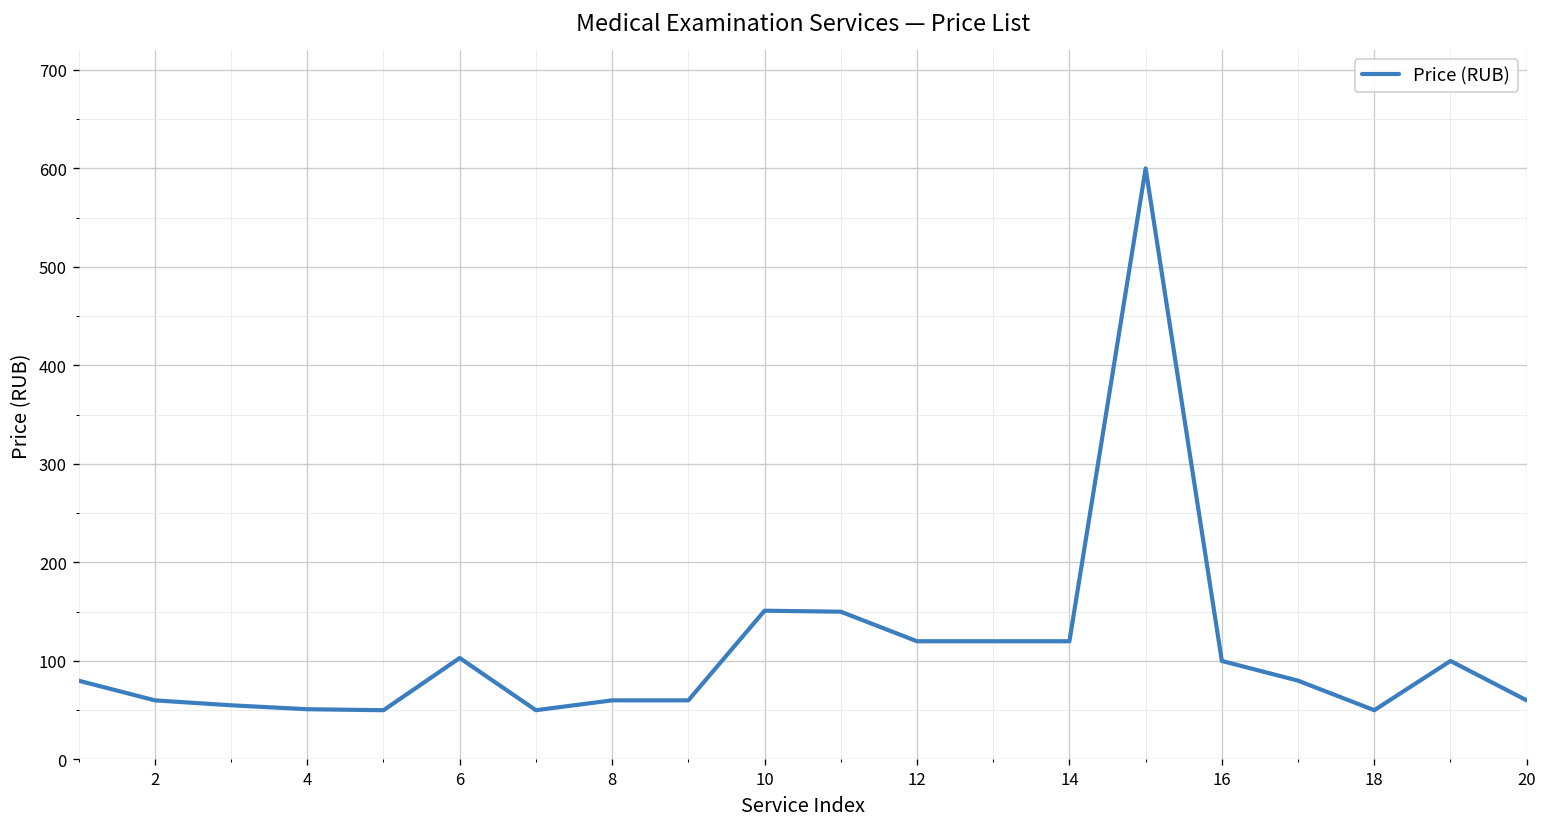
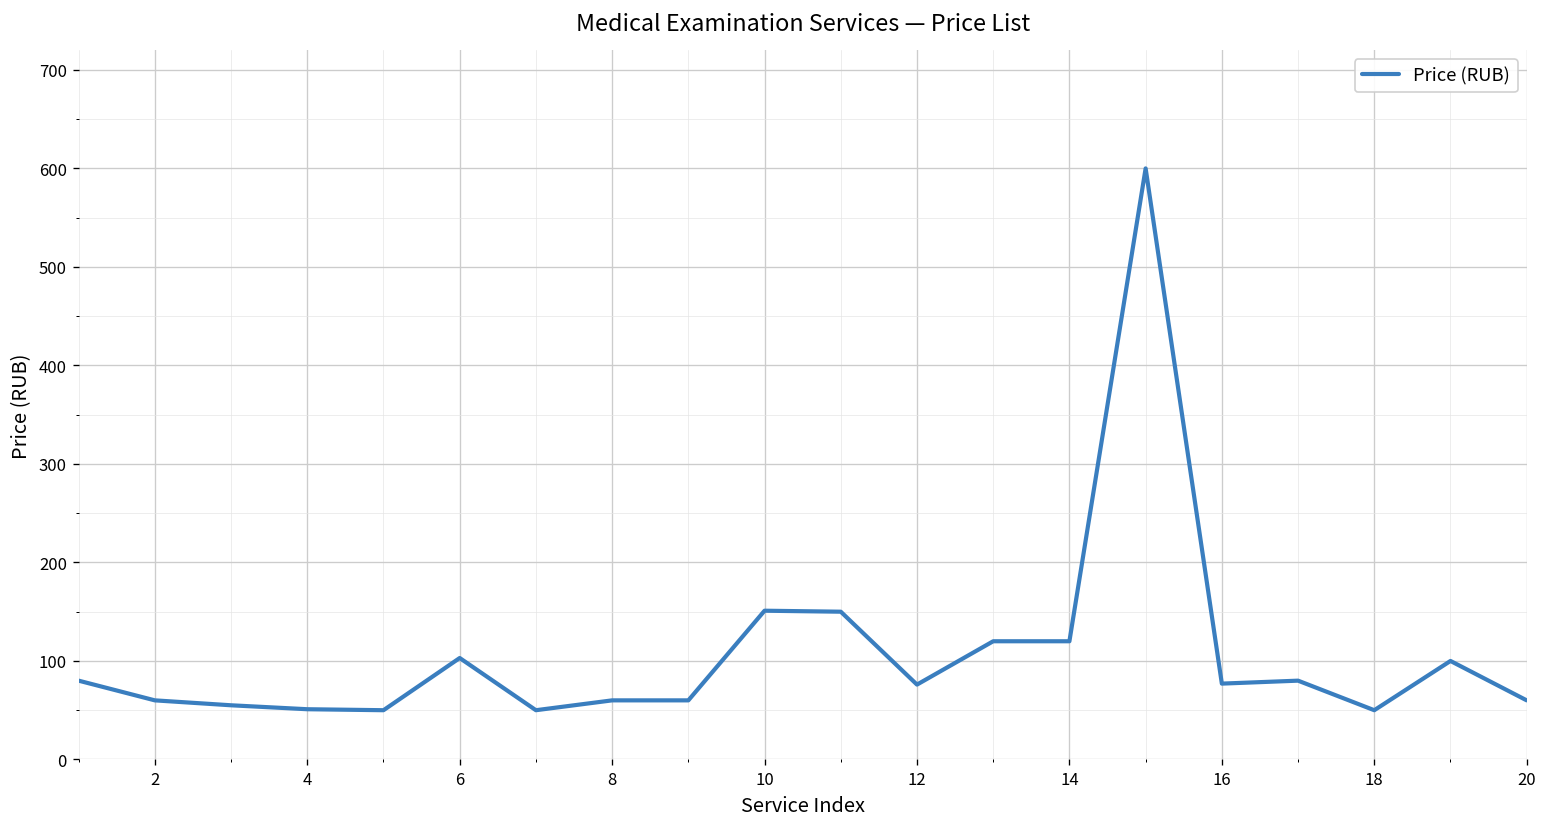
12: 120 -> 80
16: 100 -> 80
